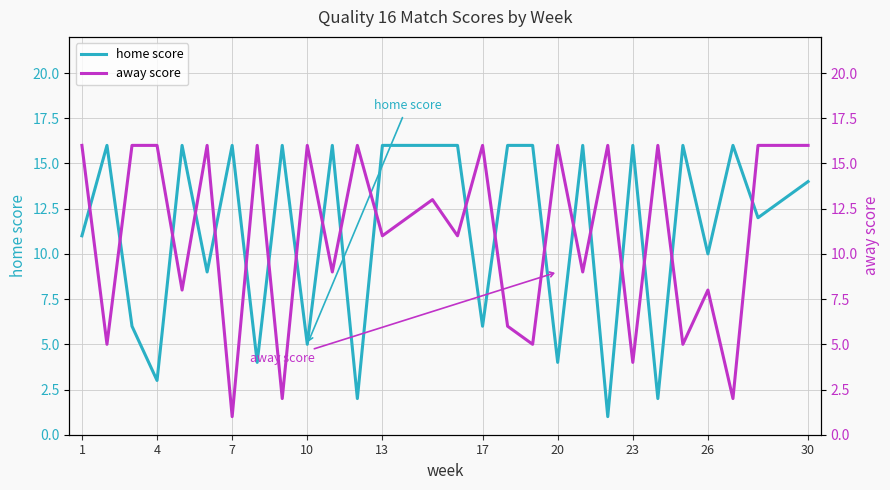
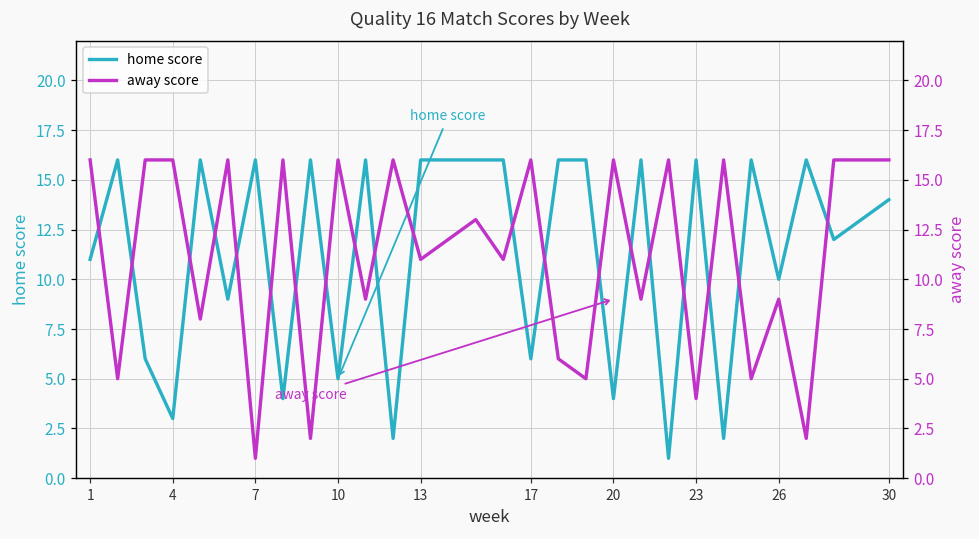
away score, 26: 8 -> 9
